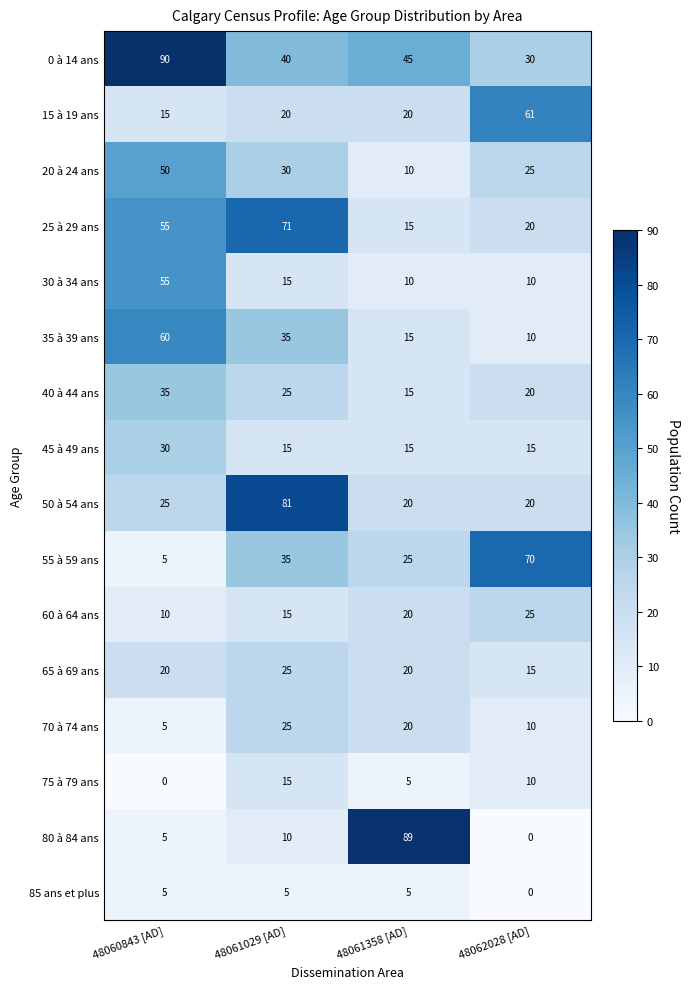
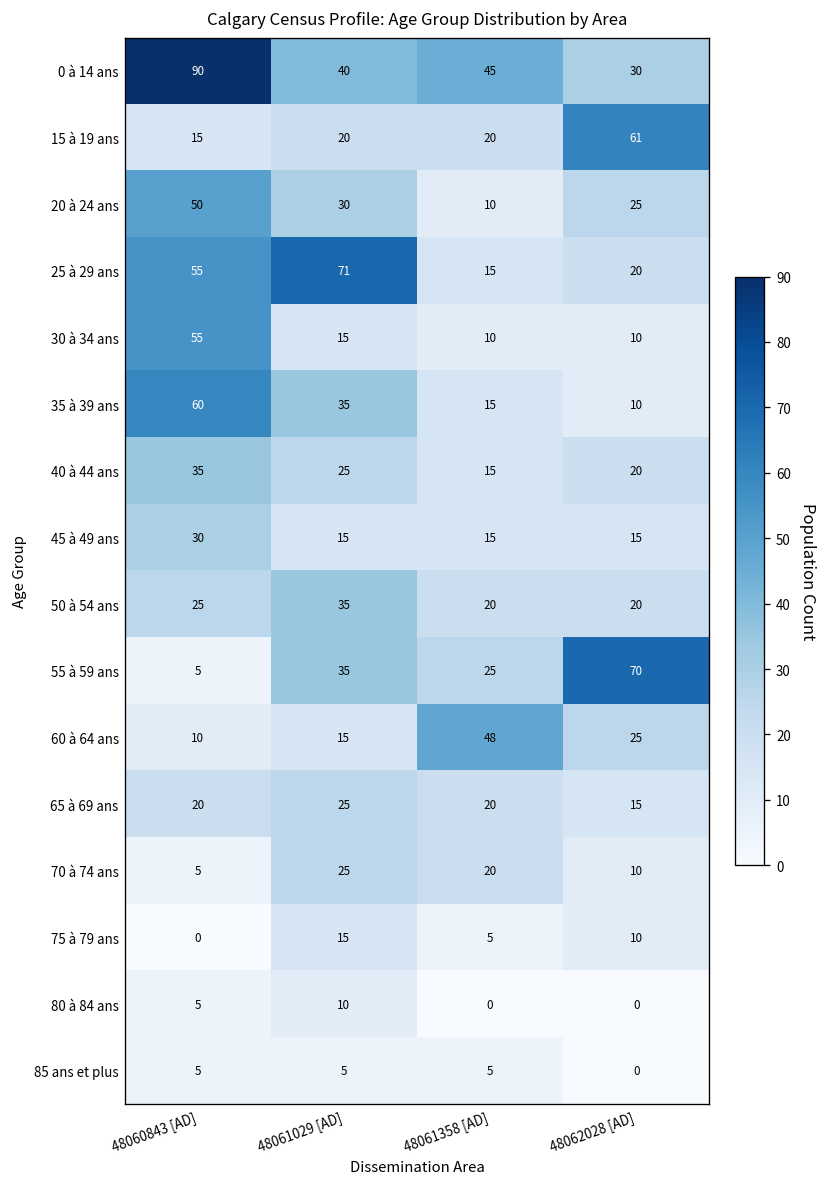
50 à 54 ans, 48061029 [AD]: 81 -> 35
60 à 64 ans, 48061358 [AD]: 20 -> 48
80 à 84 ans, 48061358 [AD]: 89 -> 0
